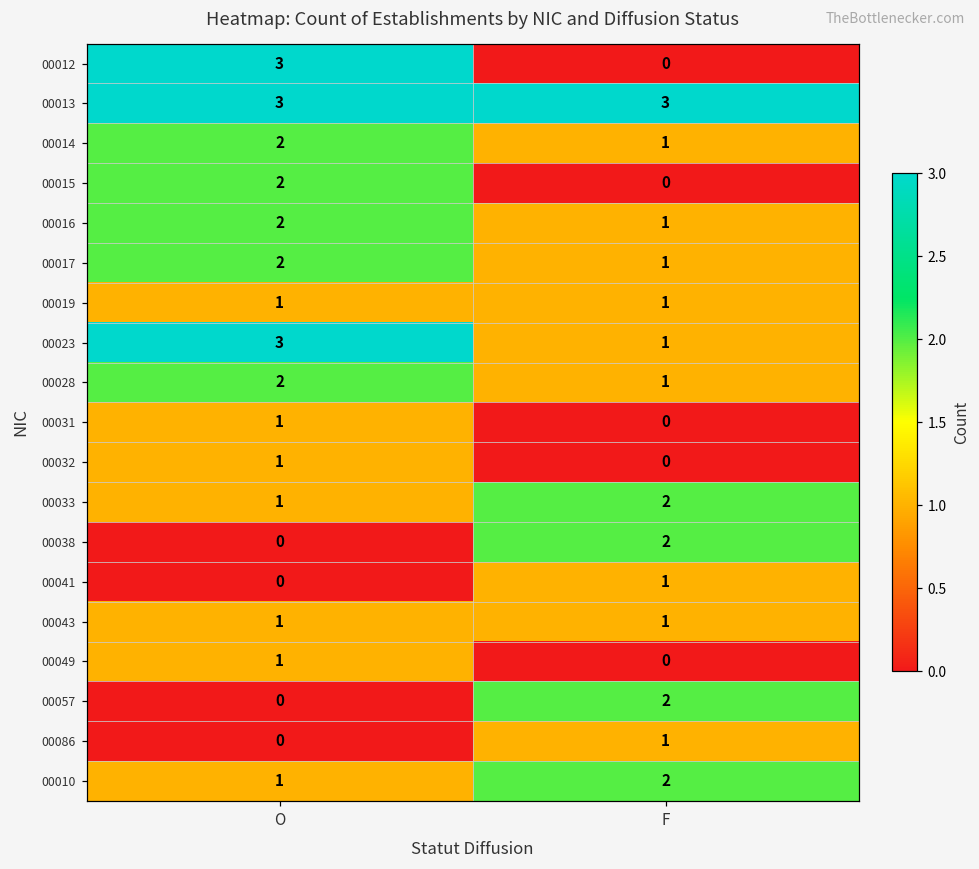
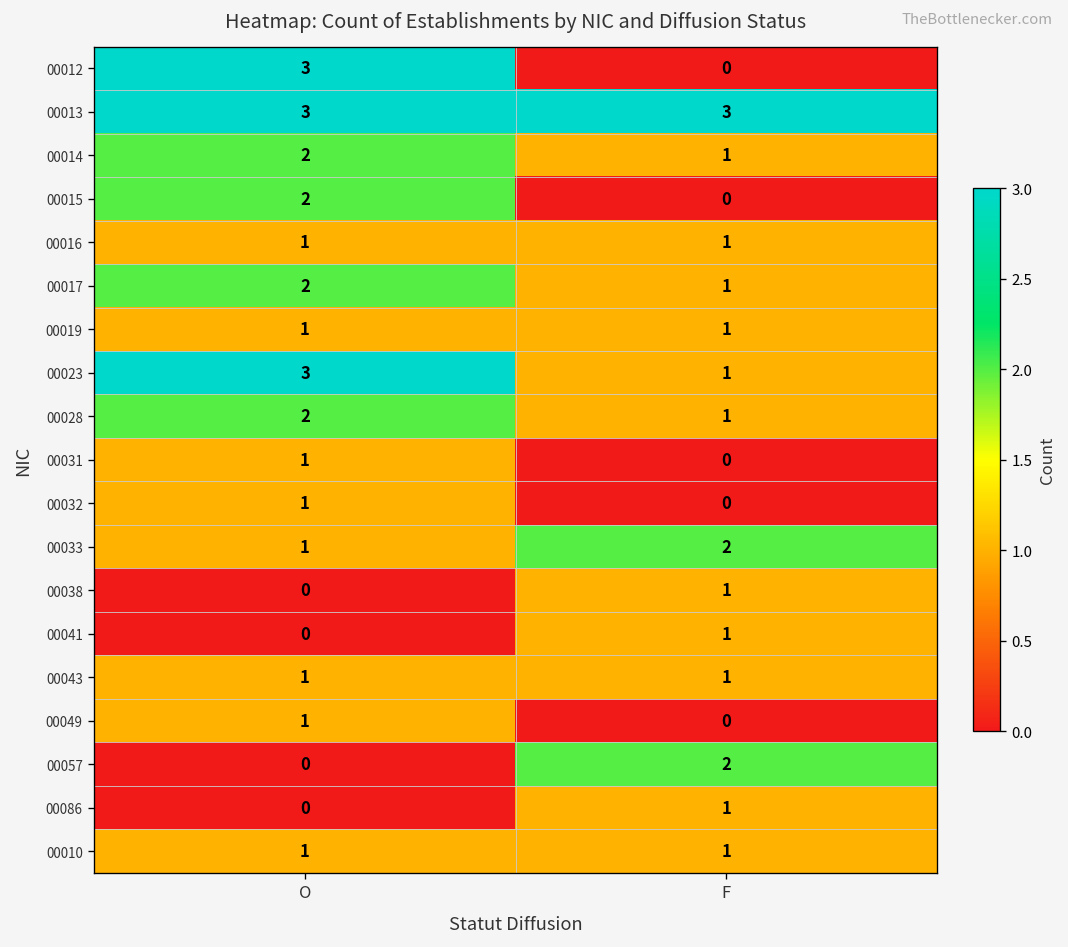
00016, O: 2 -> 1
00038, F: 2 -> 1
00010, F: 2 -> 1
